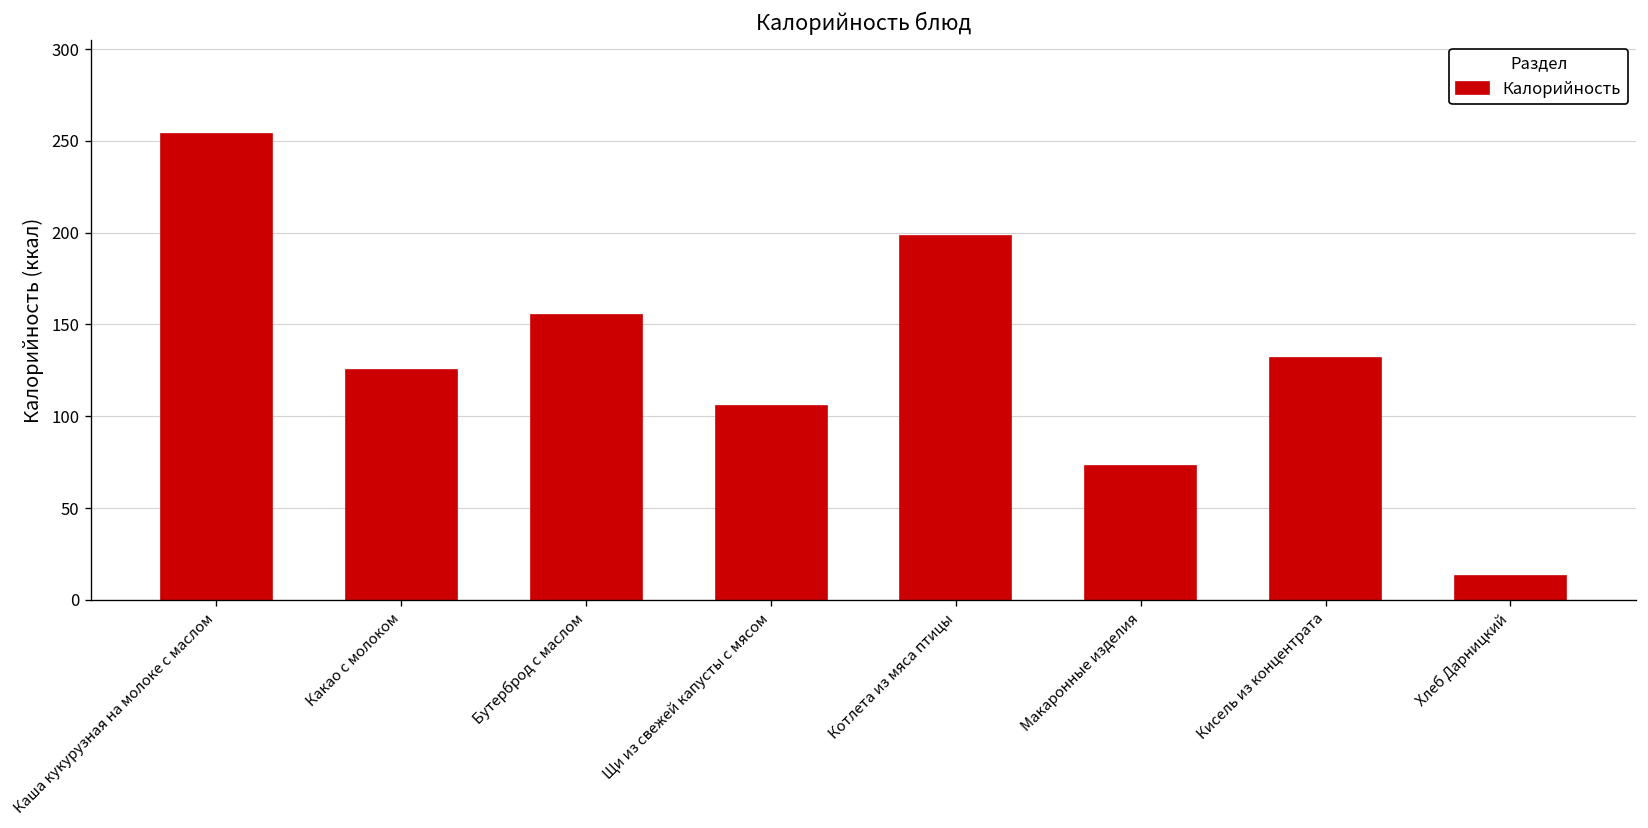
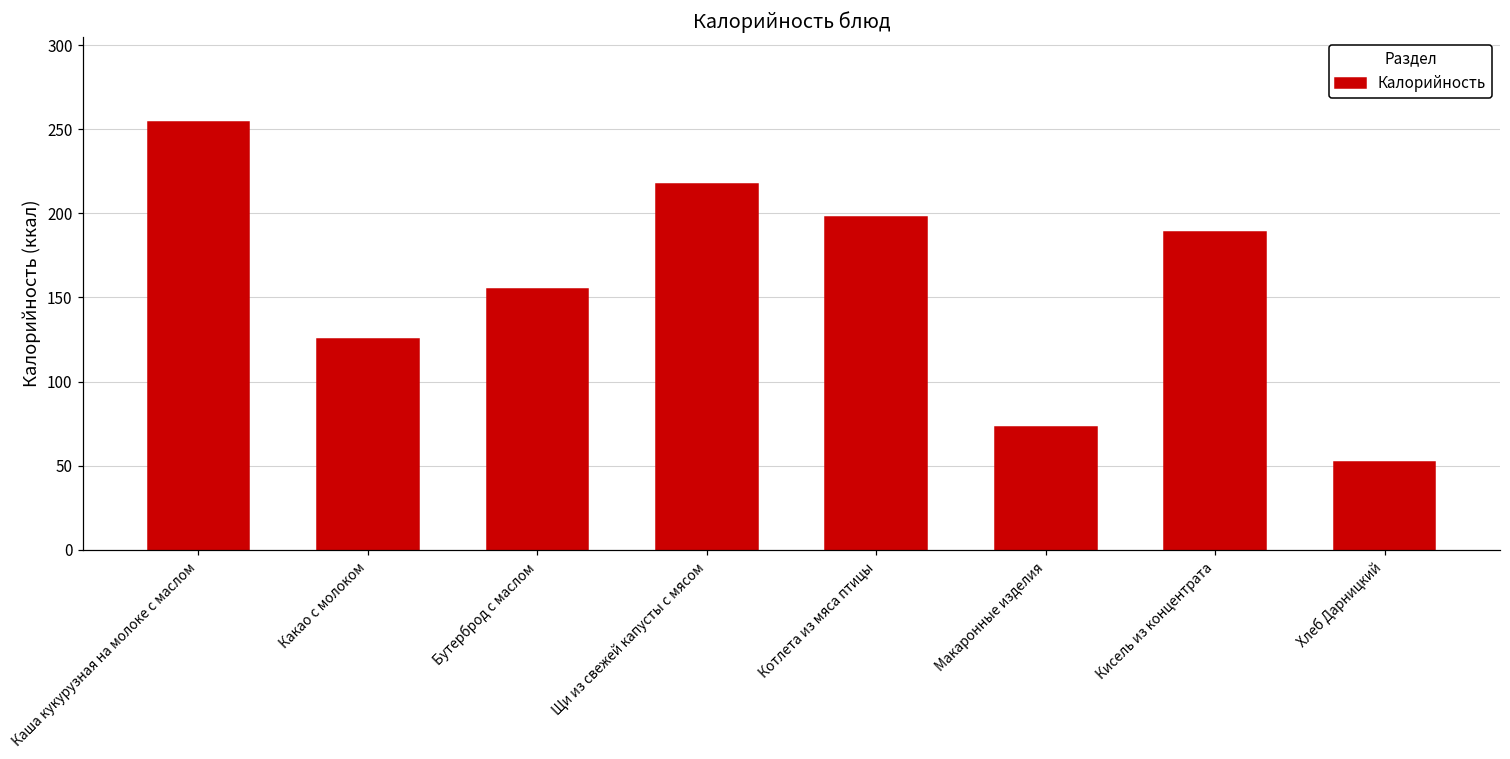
Щи из свежей капусты с мясом: 106 -> 217
Кисель из концентрата: 132 -> 189
Хлеб Дарницкий: 13 -> 52
